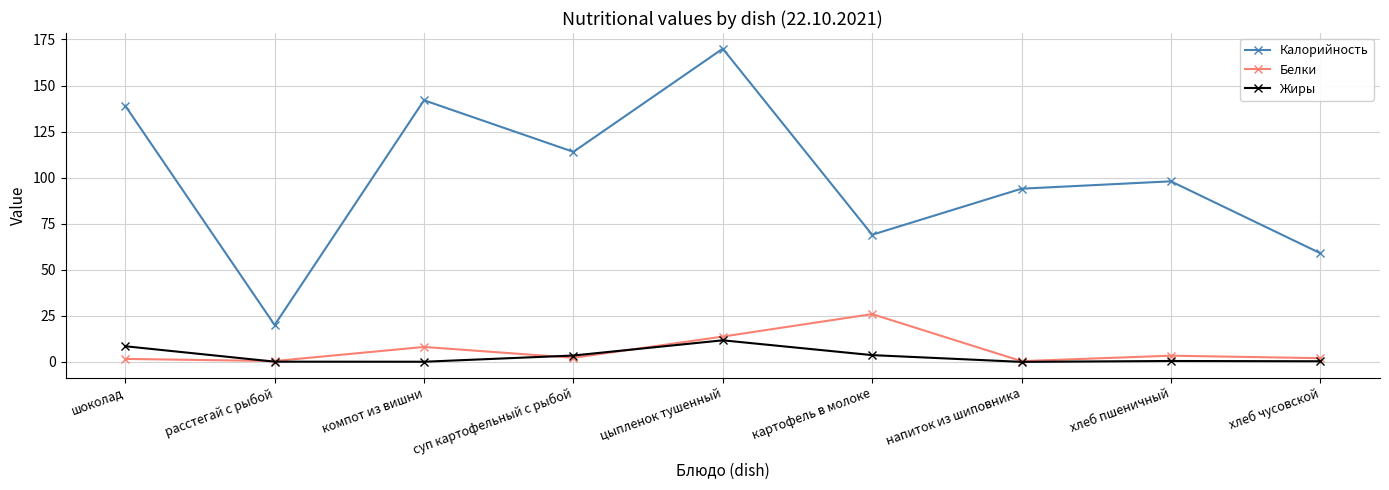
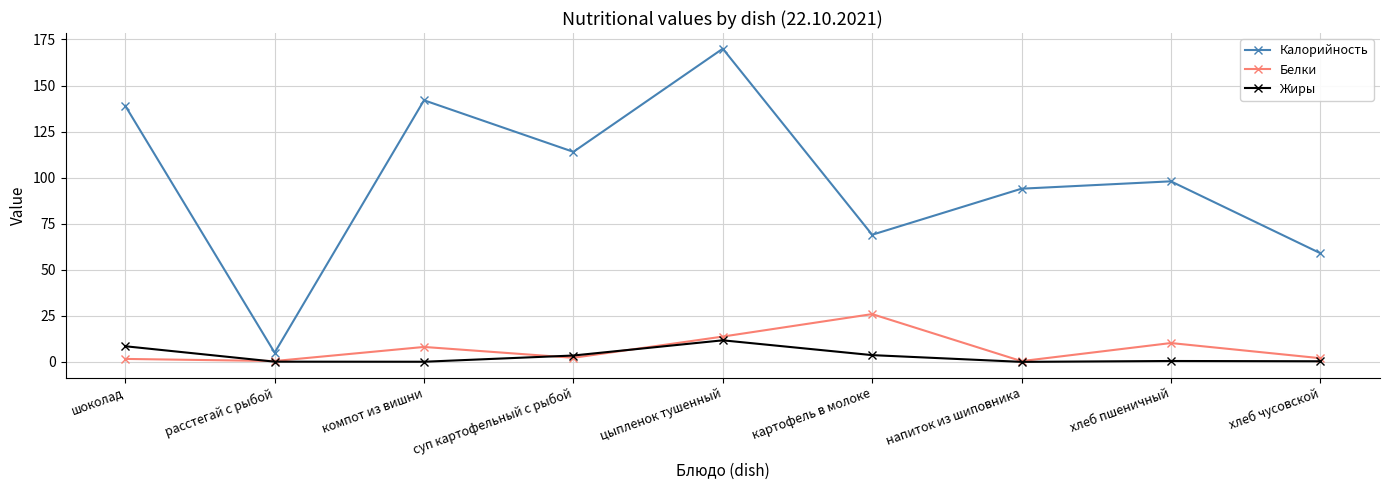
Калорийность, расстегай с рыбой: 20 -> 5
Белки, хлеб пшеничный: 3 -> 10
